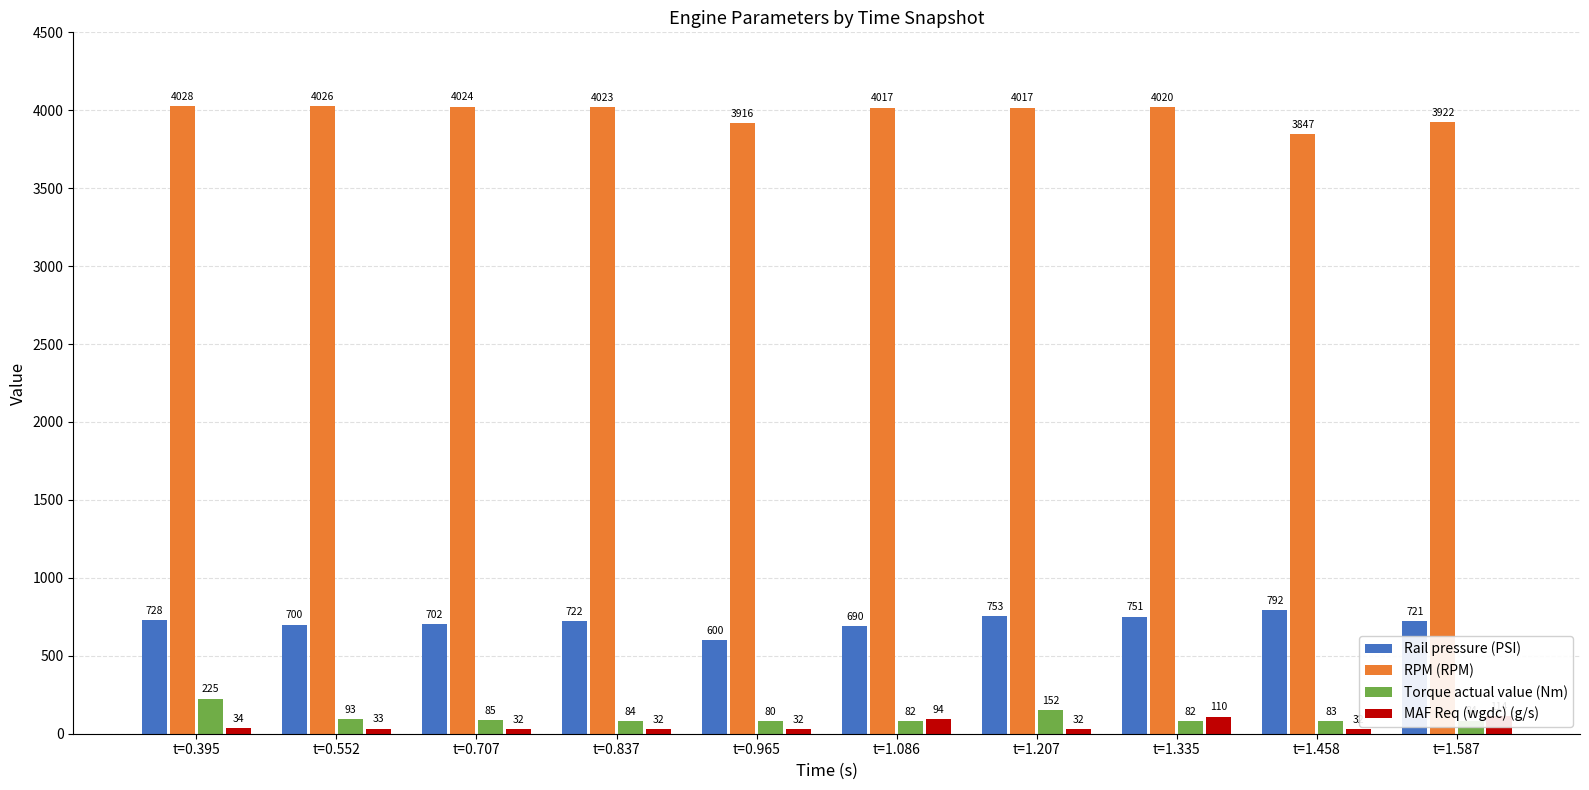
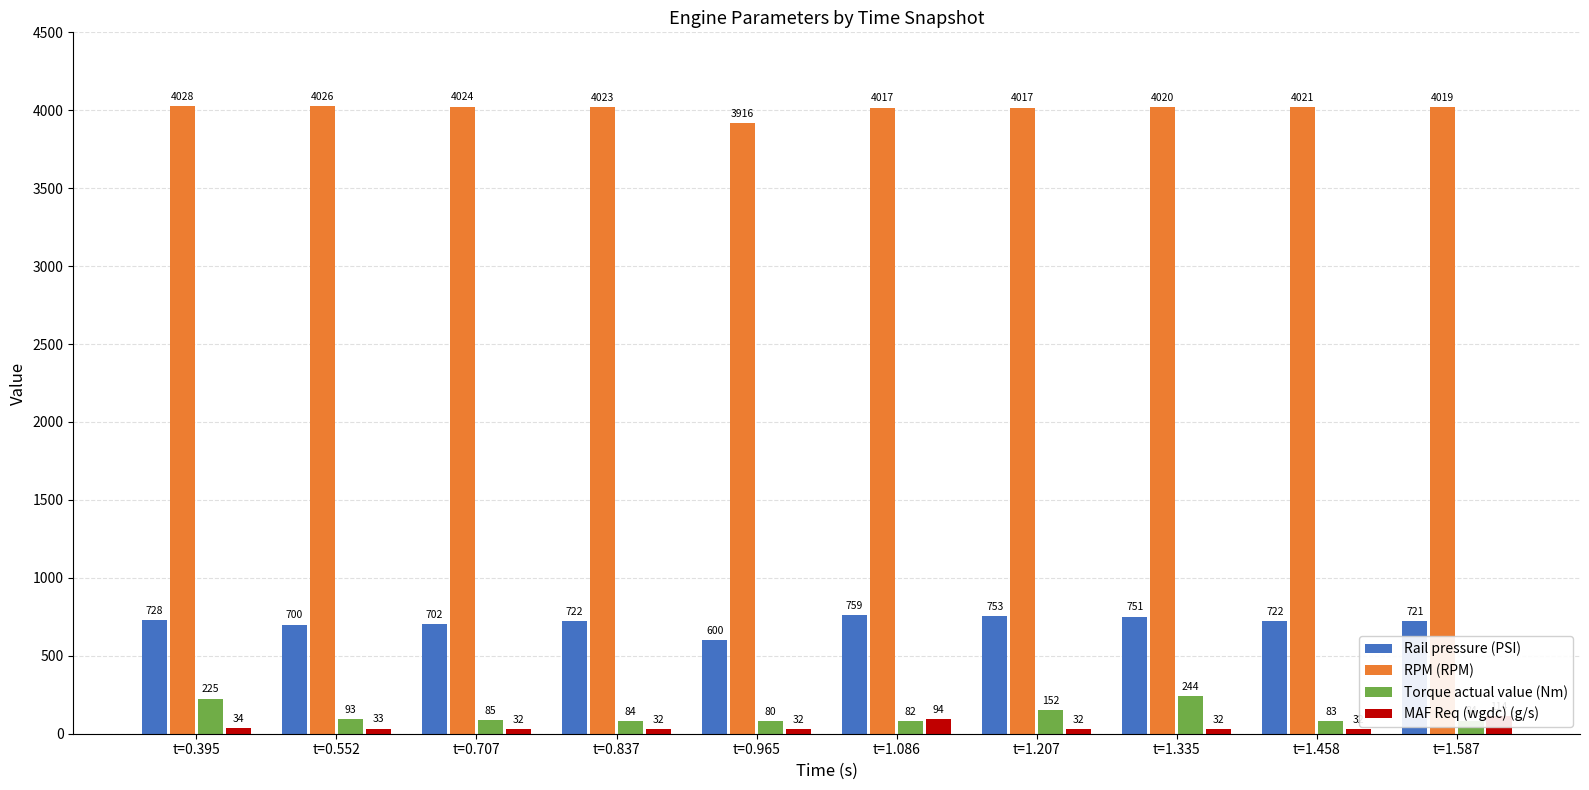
Rail pressure (PSI), t=1.086: 690 -> 759
Torque actual value (Nm), t=1.335: 82 -> 244
MAF Req (wgdc) (g/s), t=1.335: 110 -> 32
Rail pressure (PSI), t=1.458: 792 -> 722
RPM (RPM), t=1.458: 3847 -> 4021
RPM (RPM), t=1.587: 3922 -> 4019
